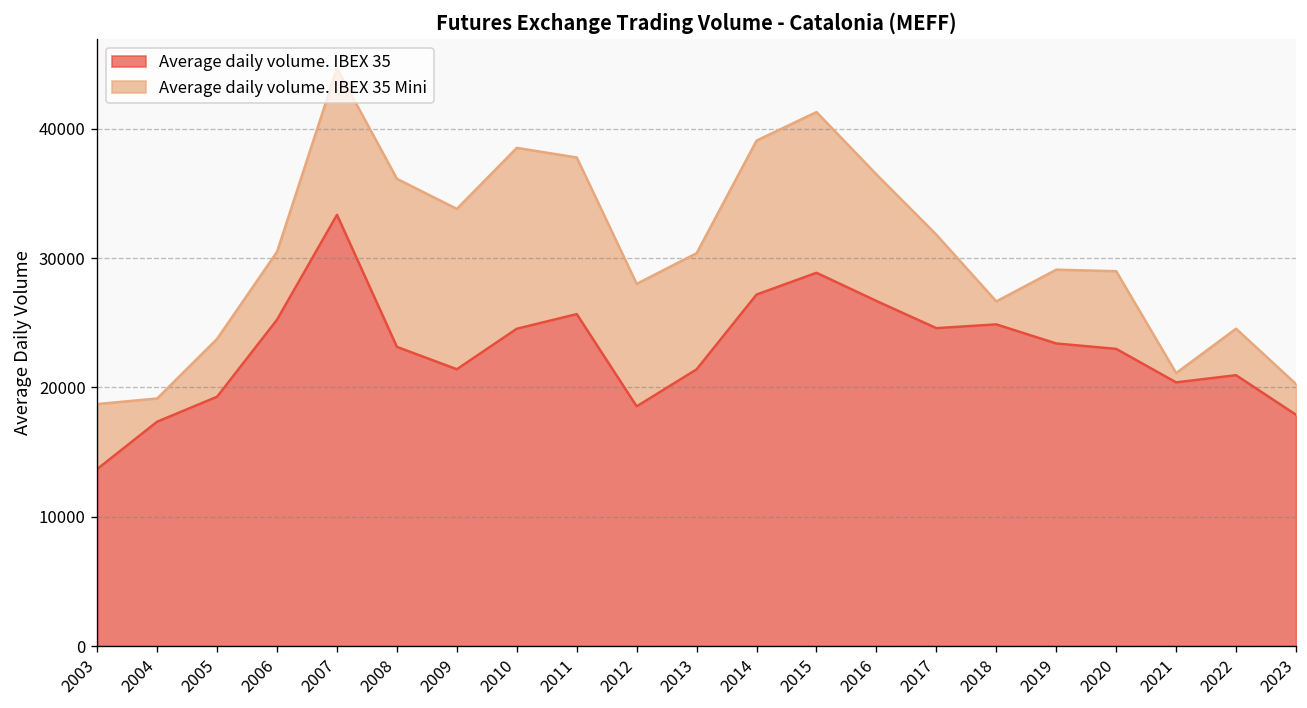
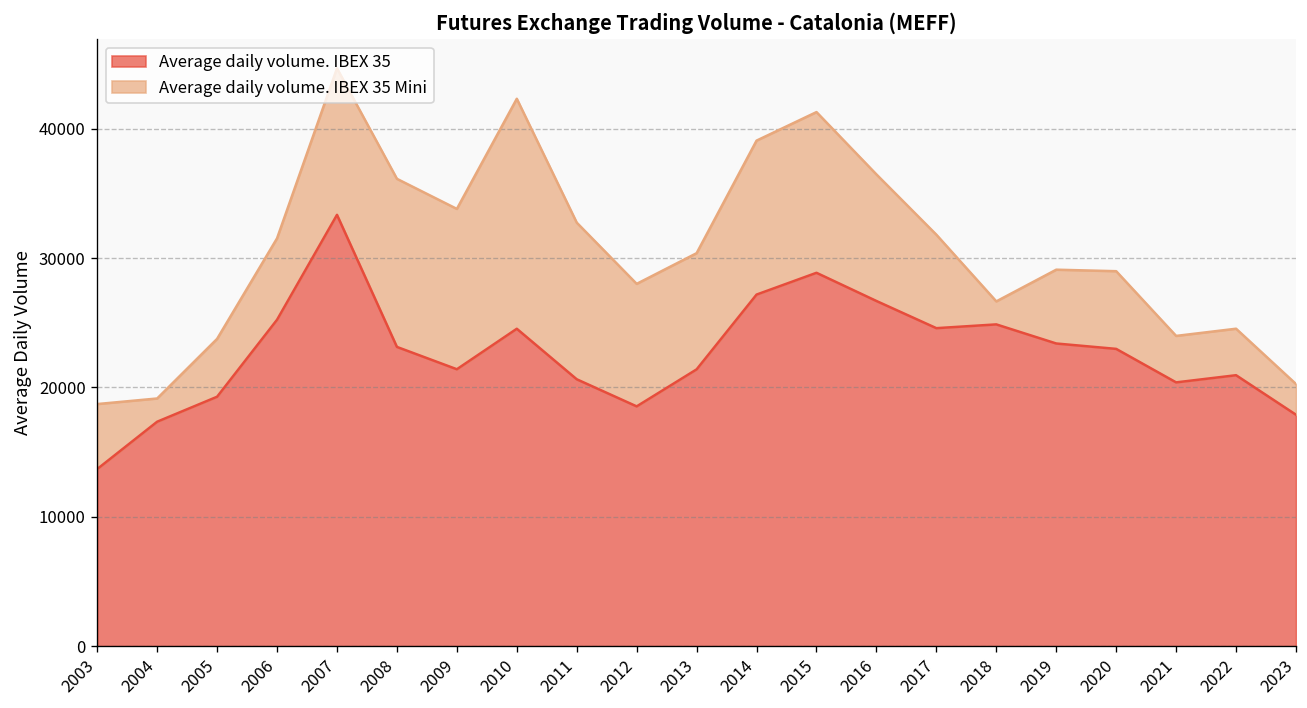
Average daily volume. IBEX 35 Mini, 2006: 5300 -> 6300
Average daily volume. IBEX 35 Mini, 2010: 14000 -> 17800
Average daily volume. IBEX 35, 2011: 25700 -> 20600
Average daily volume. IBEX 35 Mini, 2021: 700 -> 3600
